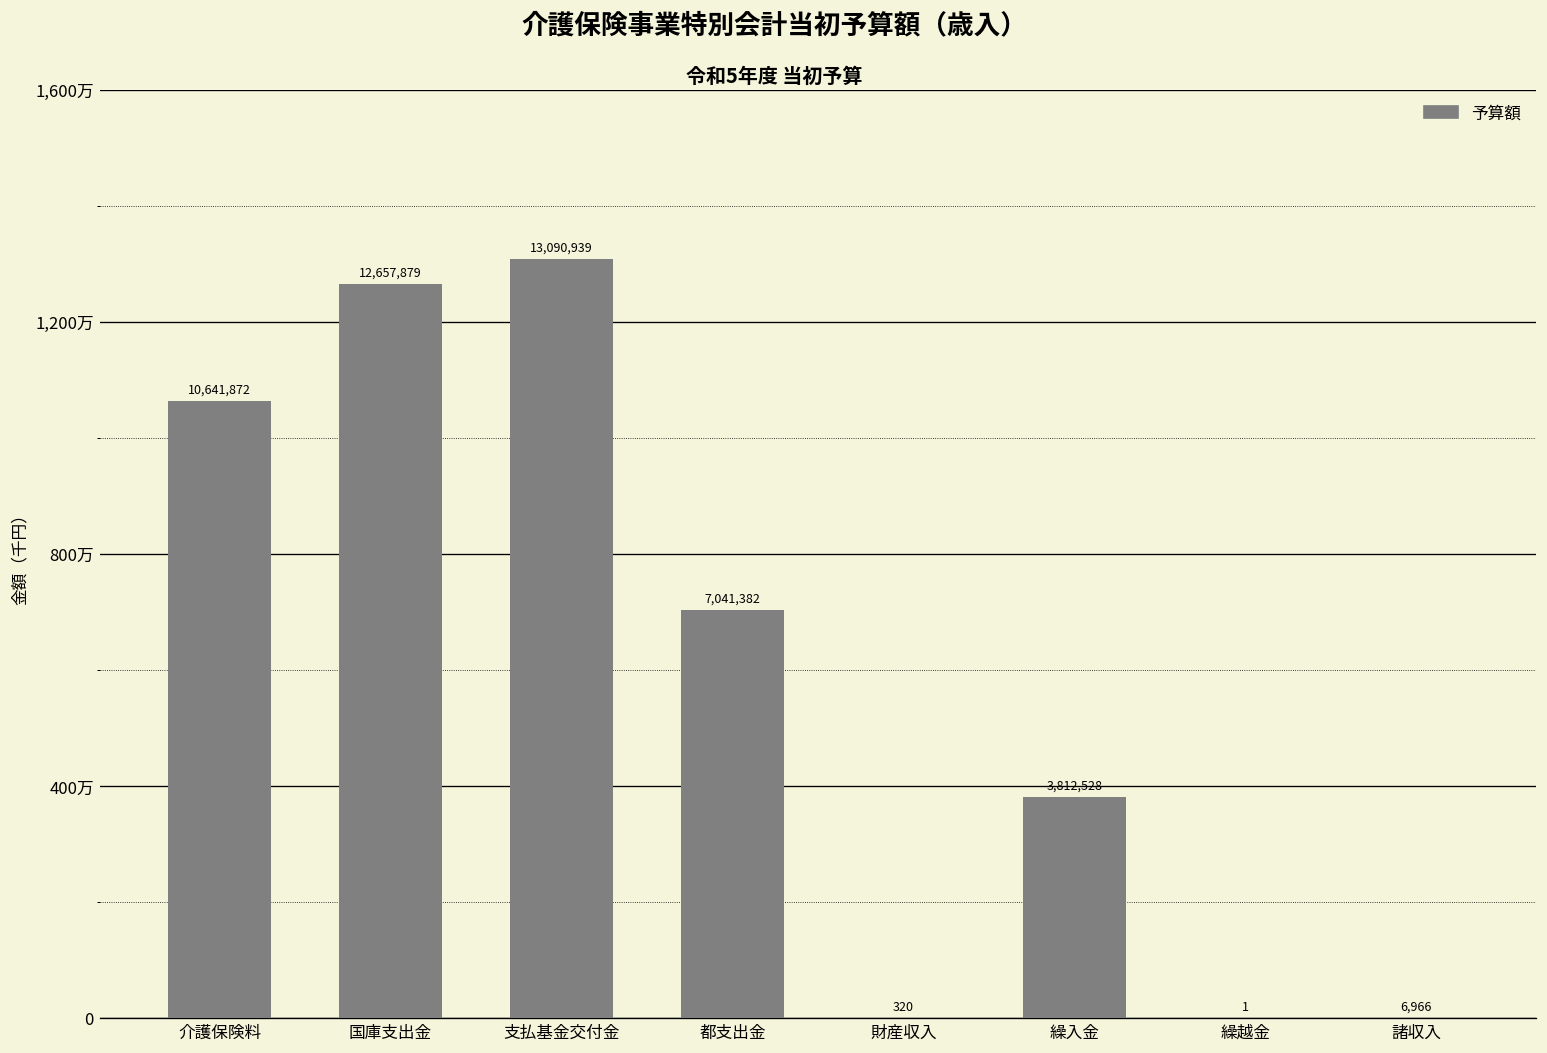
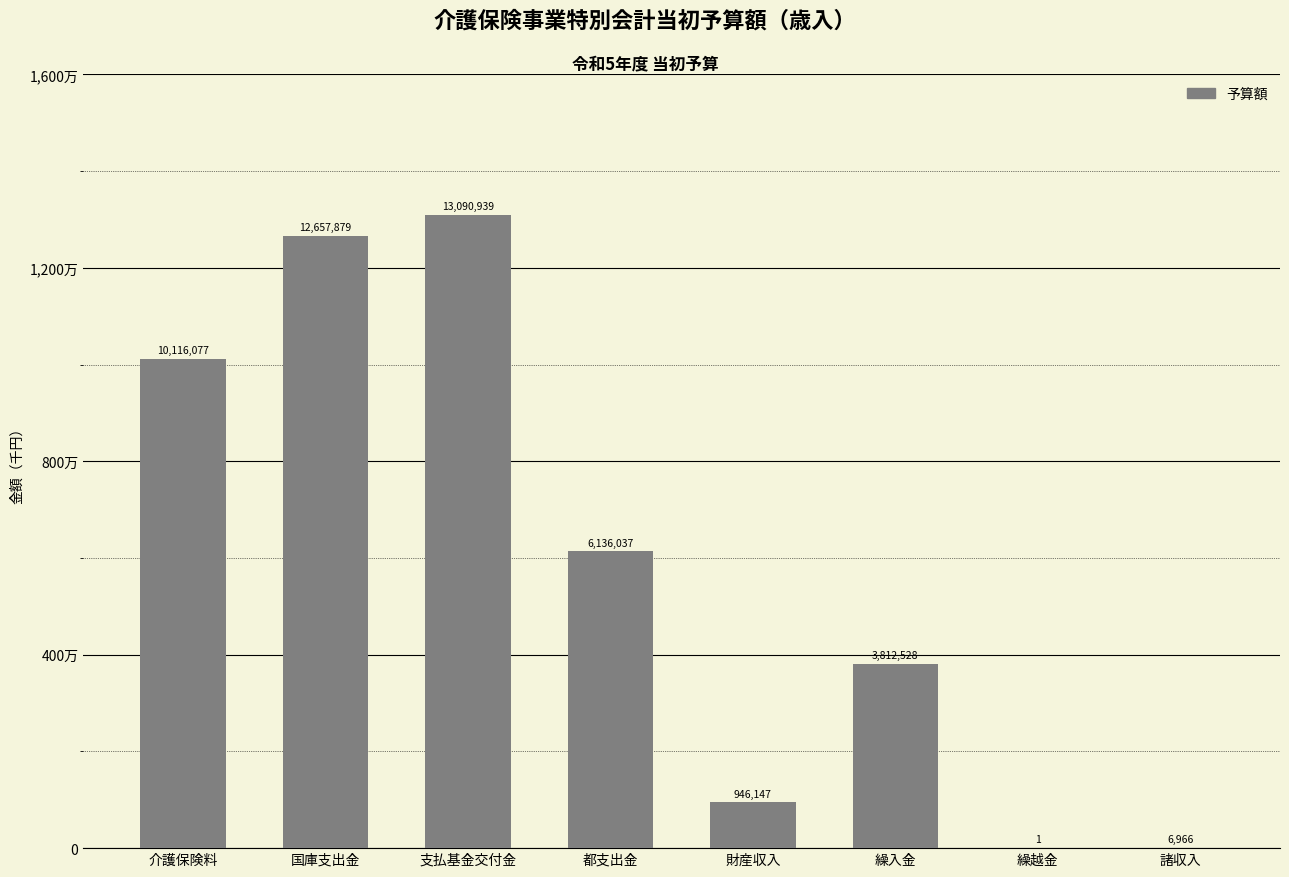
介護保険料: 10,641,872 -> 10,116,077
都支出金: 7,041,382 -> 6,136,037
財産収入: 320 -> 946,147
